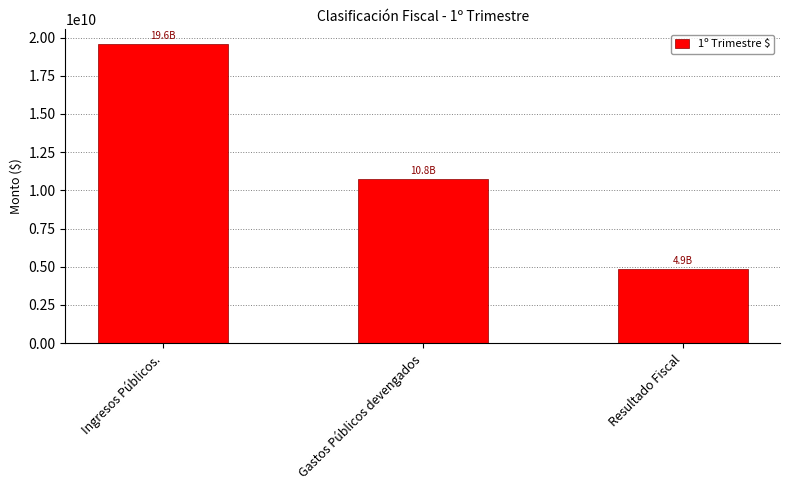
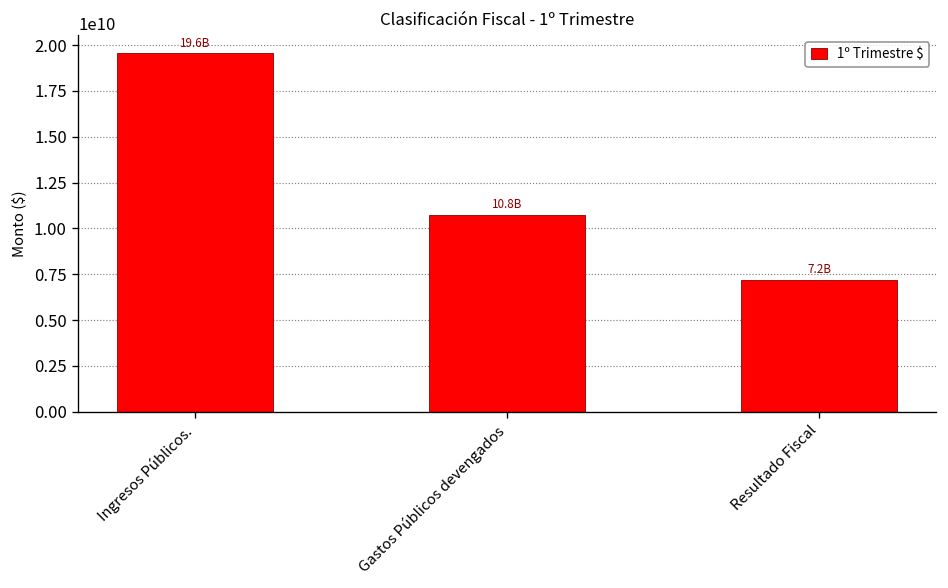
Resultado Fiscal: 4.9B -> 7.2B
